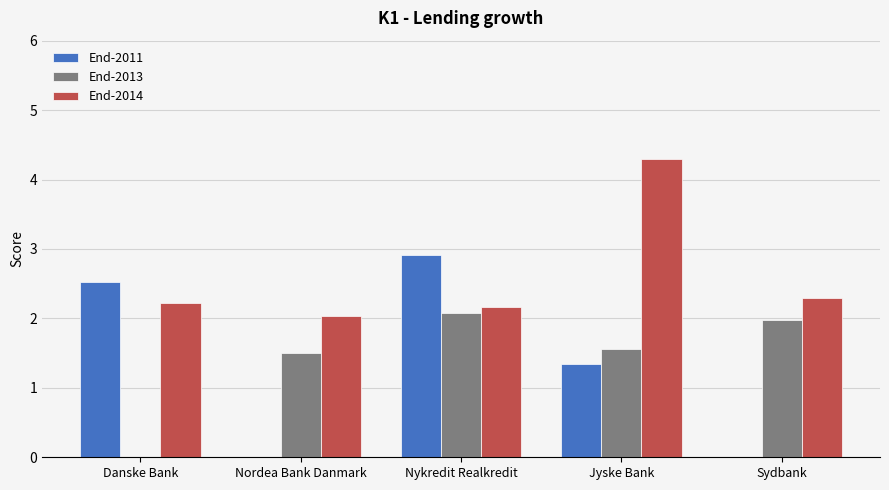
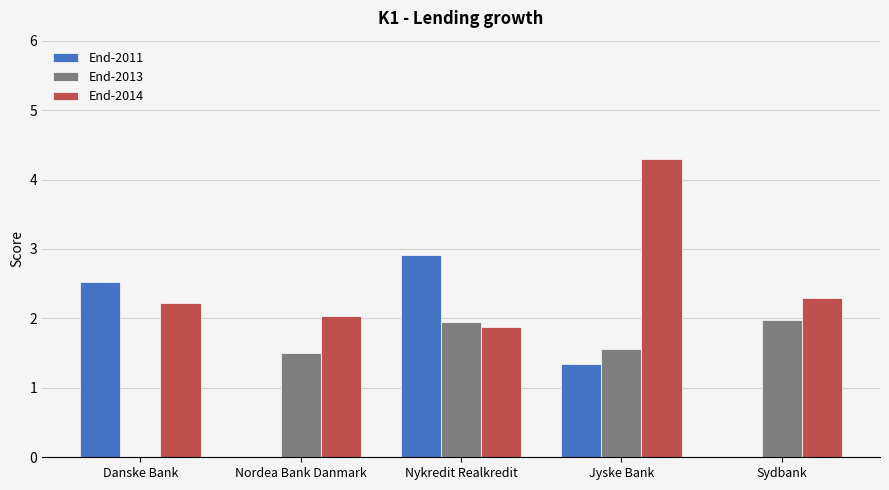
End-2013, Nykredit Realkredit: 2.1 -> 2.0
End-2014, Nykredit Realkredit: 2.2 -> 1.9
